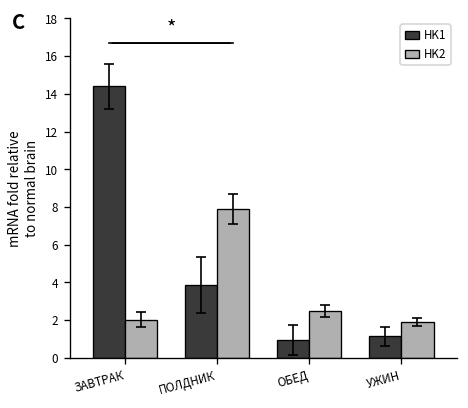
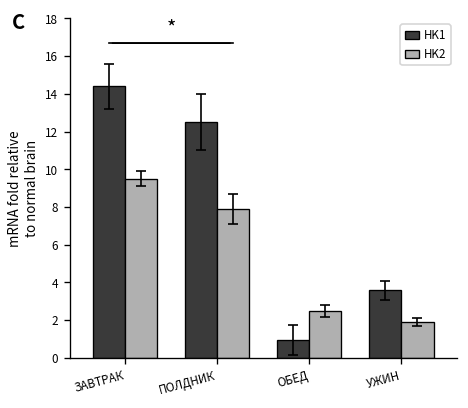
HK2, ЗАВТРАК: 2.0 -> 9.5
HK1, ПОЛДНИК: 3.9 -> 12.5
HK1, УЖИН: 1.1 -> 3.6
